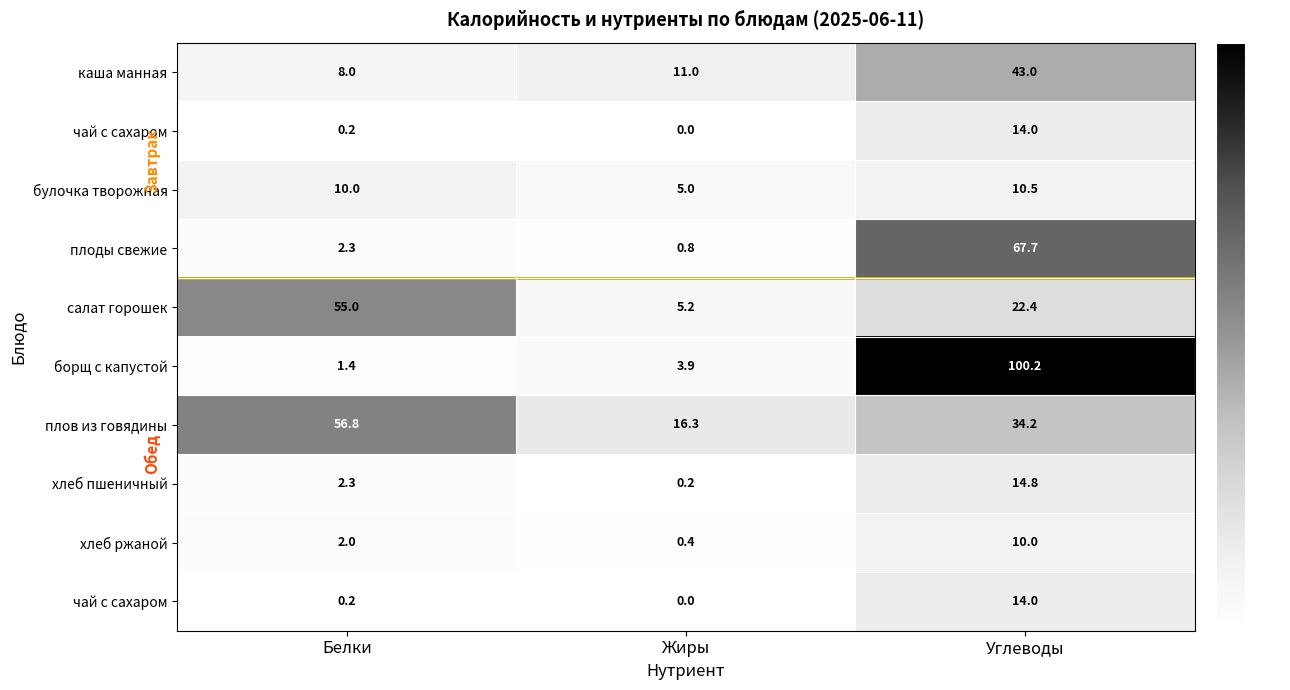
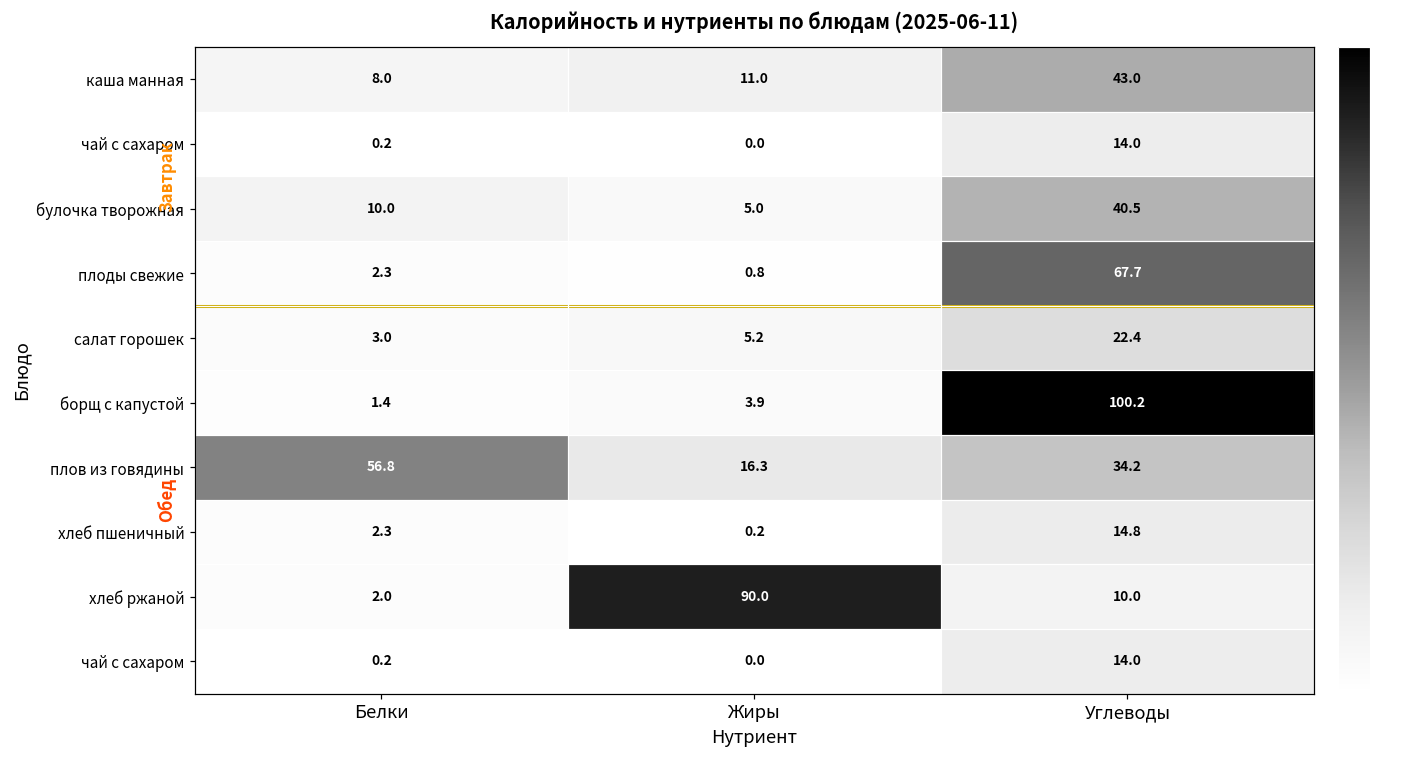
булочка творожная, Углеводы: 10.5 -> 40.5
салат горошек, Белки: 55.0 -> 3.0
хлеб ржаной, Жиры: 0.4 -> 90.0
